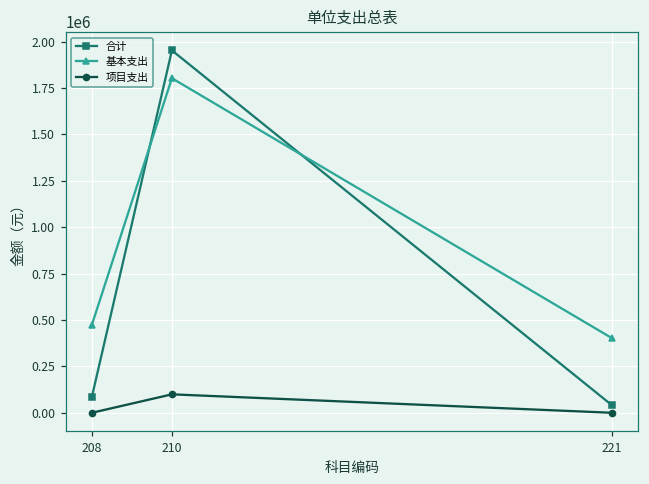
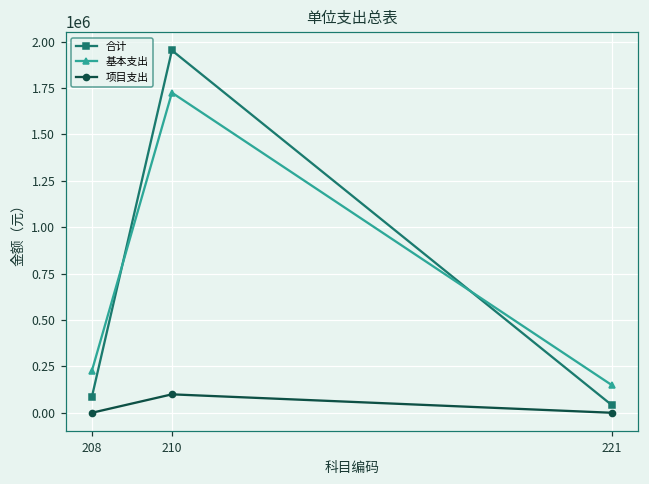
基本支出, 208: 470000 -> 230000
基本支出, 210: 1800000 -> 1730000
基本支出, 221: 400000 -> 150000
